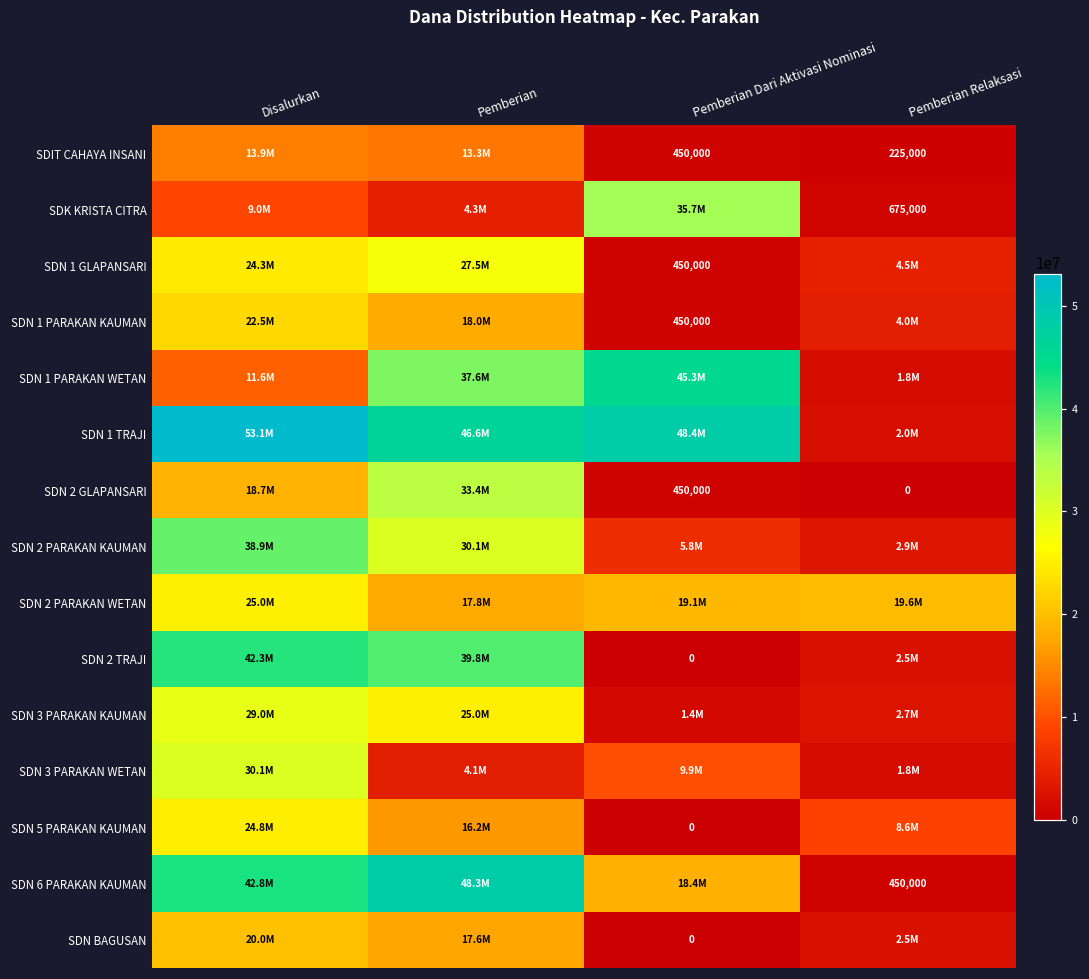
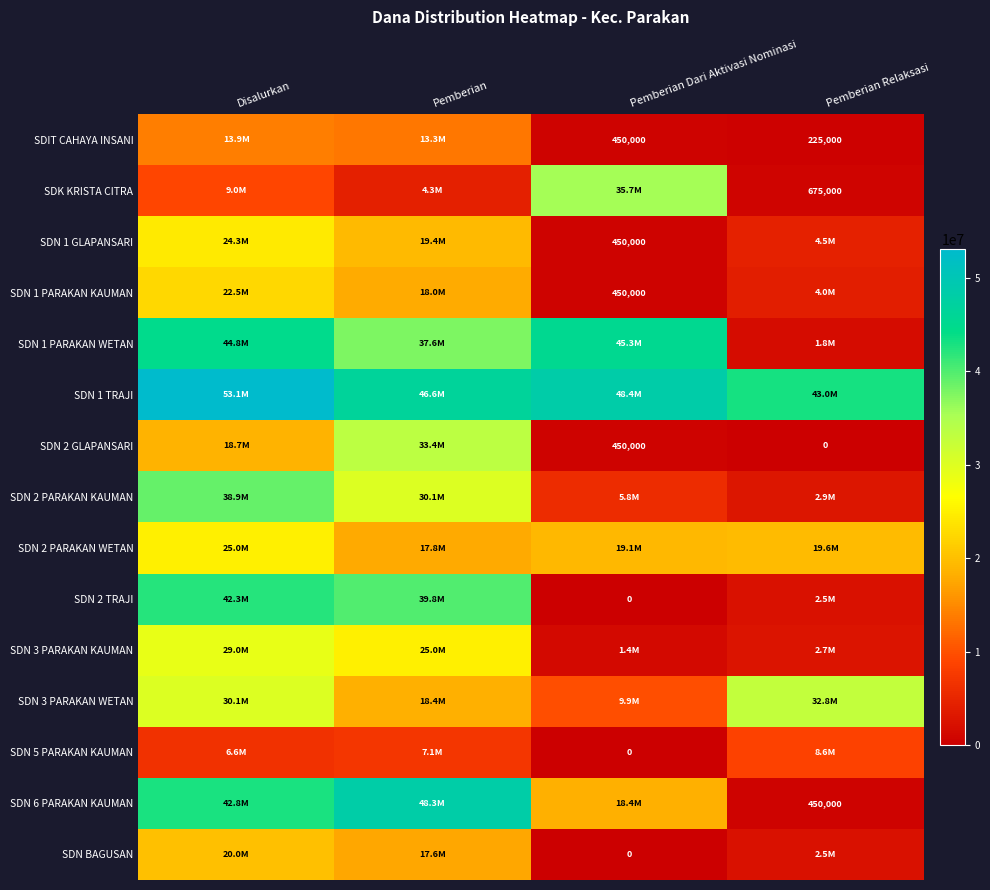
SDN 1 GLAPANSARI, Pemberian: 27.5M -> 19.4M
SDN 1 PARAKAN WETAN, Disalurkan: 11.6M -> 44.8M
SDN 1 TRAJI, Pemberian Relaksasi: 2.0M -> 43.0M
SDN 3 PARAKAN WETAN, Pemberian: 4.1M -> 18.4M
SDN 3 PARAKAN WETAN, Pemberian Relaksasi: 1.8M -> 32.8M
SDN 5 PARAKAN KAUMAN, Disalurkan: 24.8M -> 6.6M
SDN 5 PARAKAN KAUMAN, Pemberian: 16.2M -> 7.1M
